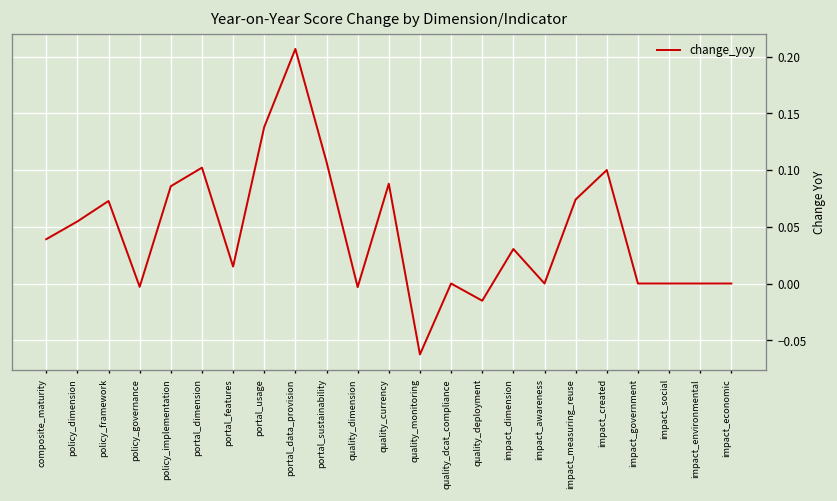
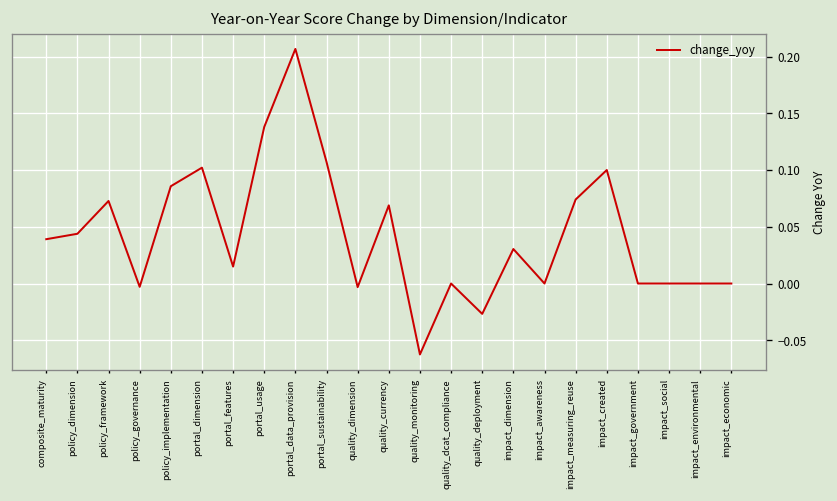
policy_dimension: 0.05 -> 0.04
quality_currency: 0.09 -> 0.07
quality_deployment: -0.02 -> -0.03
